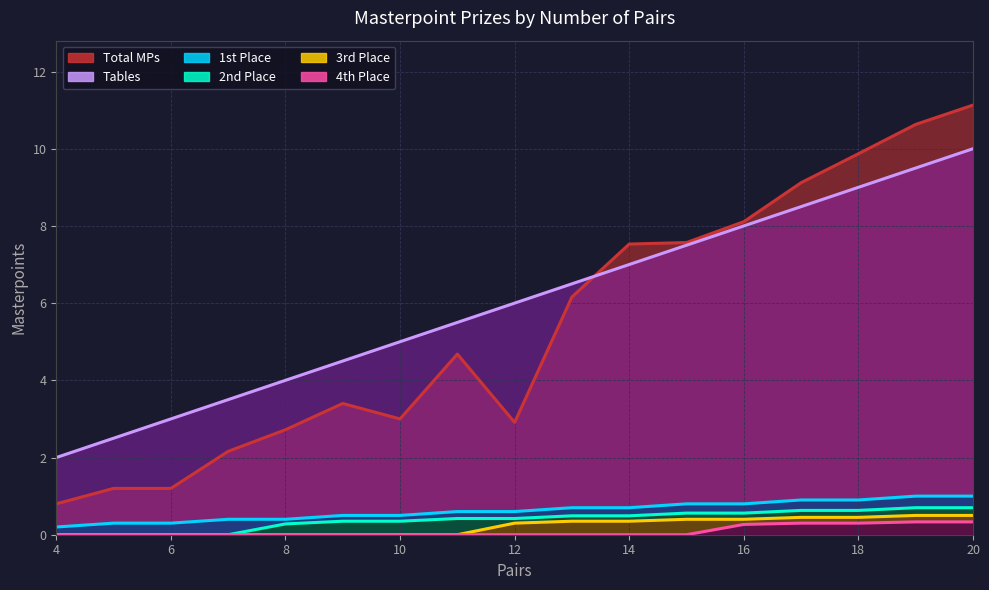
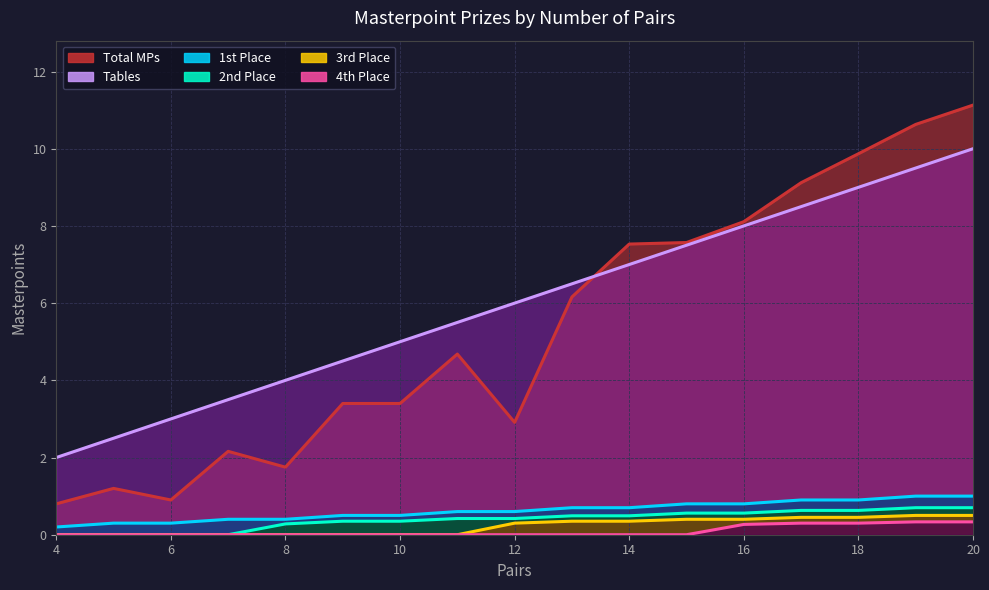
Total MPs, 6: 1.2 -> 0.9
Total MPs, 8: 2.7 -> 1.8
Total MPs, 10: 3.0 -> 3.4
